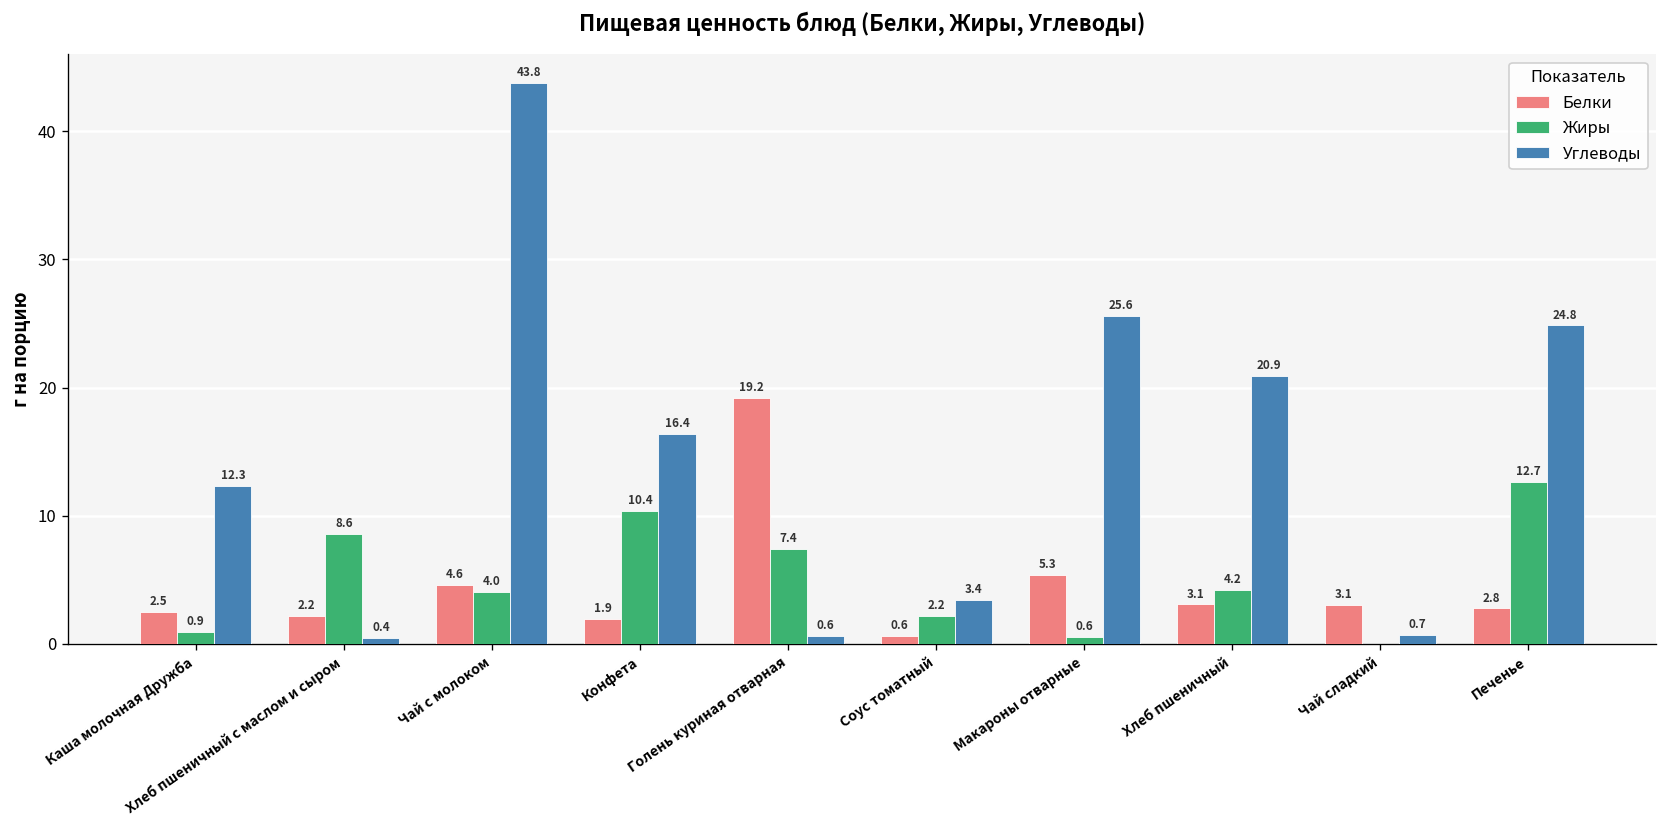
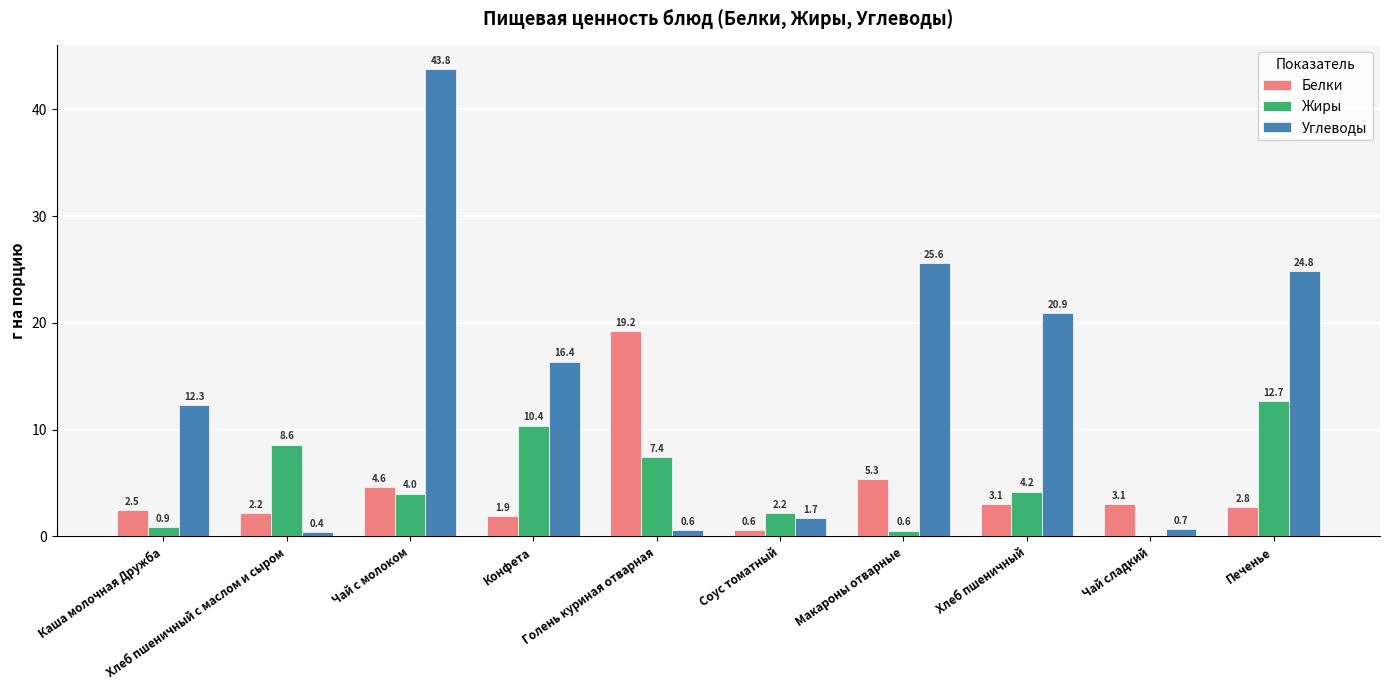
Углеводы, Соус томатный: 3.4 -> 1.7
